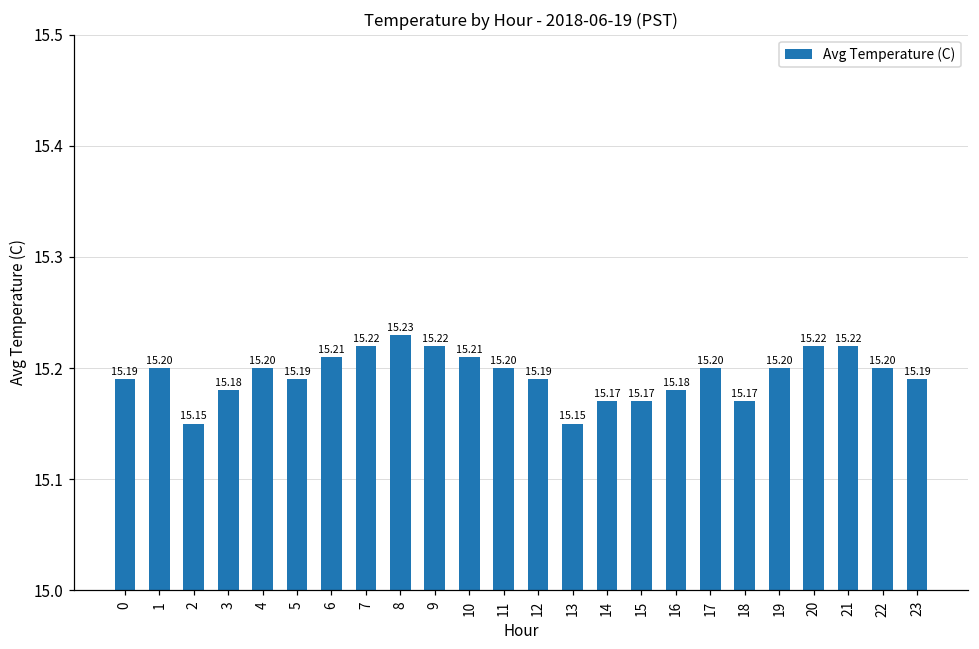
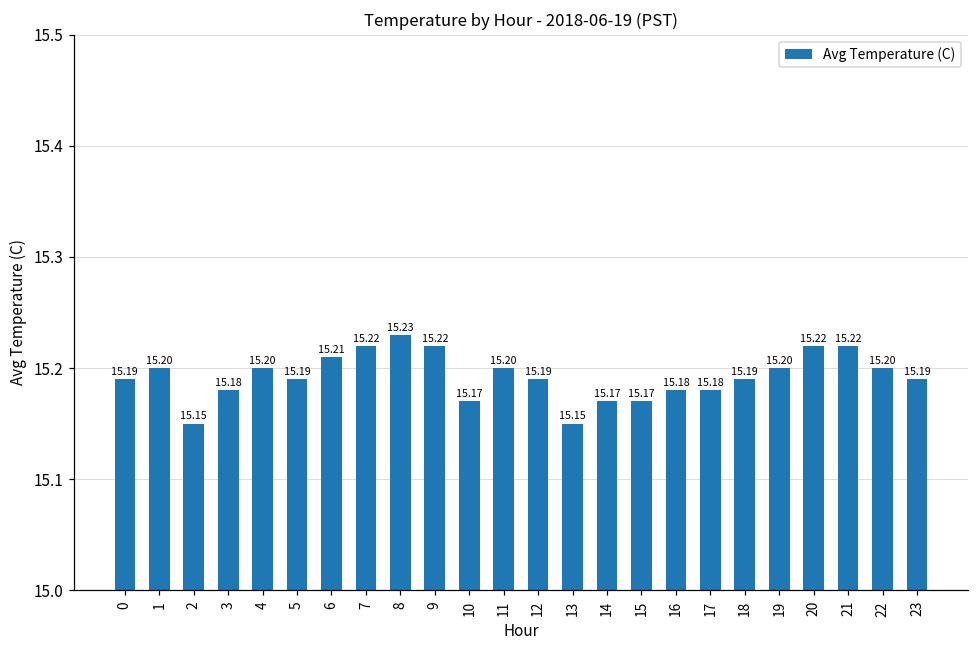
10: 15.21 -> 15.17
17: 15.20 -> 15.18
18: 15.17 -> 15.19
